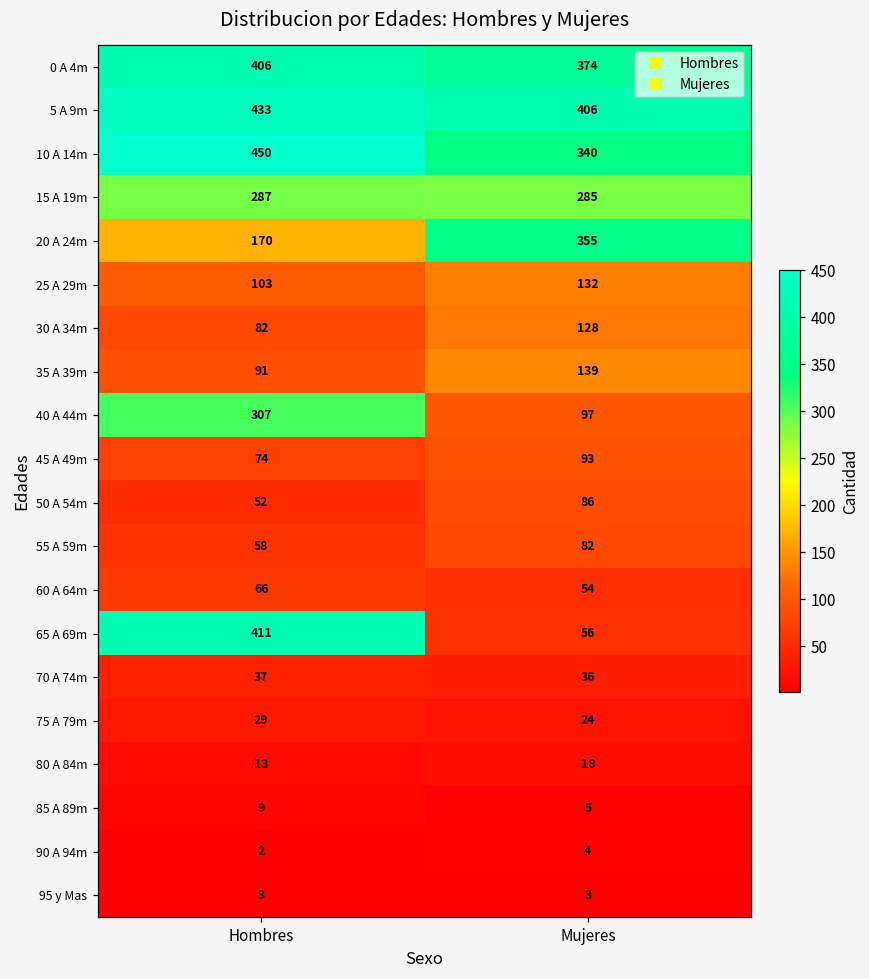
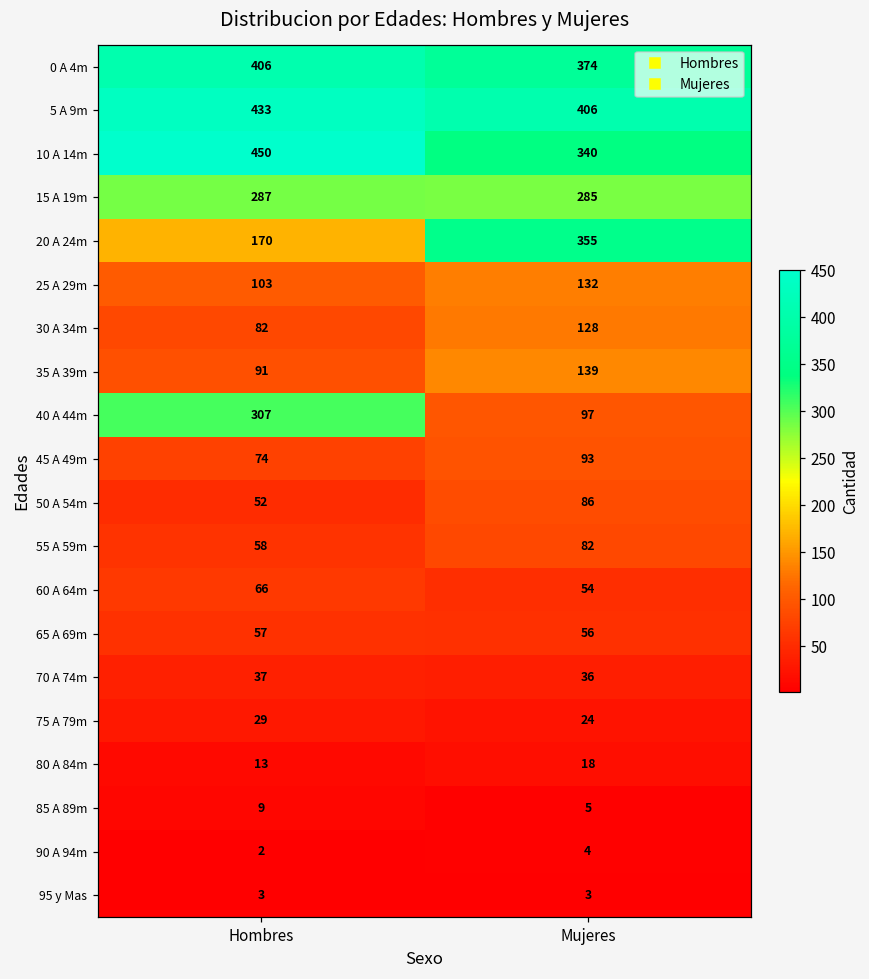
65 A 69m, Hombres: 411 -> 57
